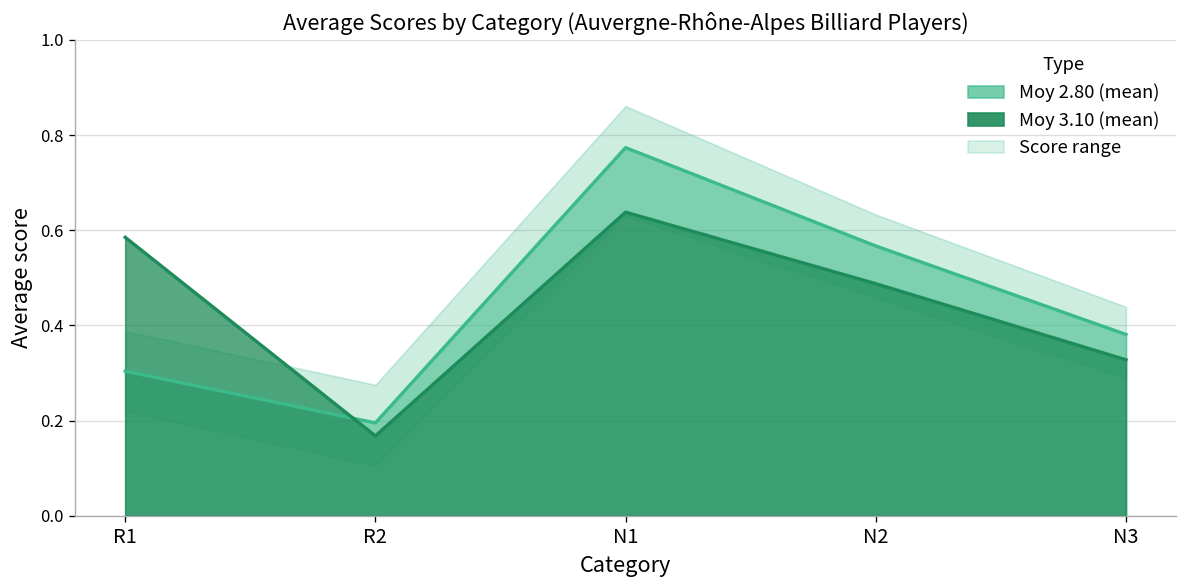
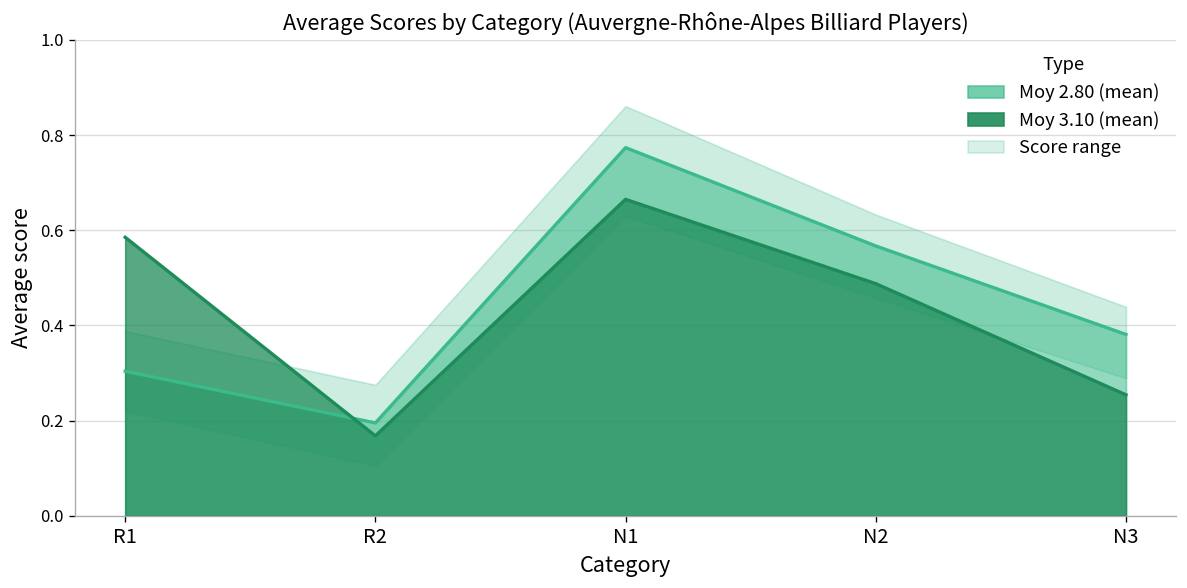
Moy 3.10 (mean), N1: 0.64 -> 0.67
Moy 3.10 (mean), N3: 0.33 -> 0.25
